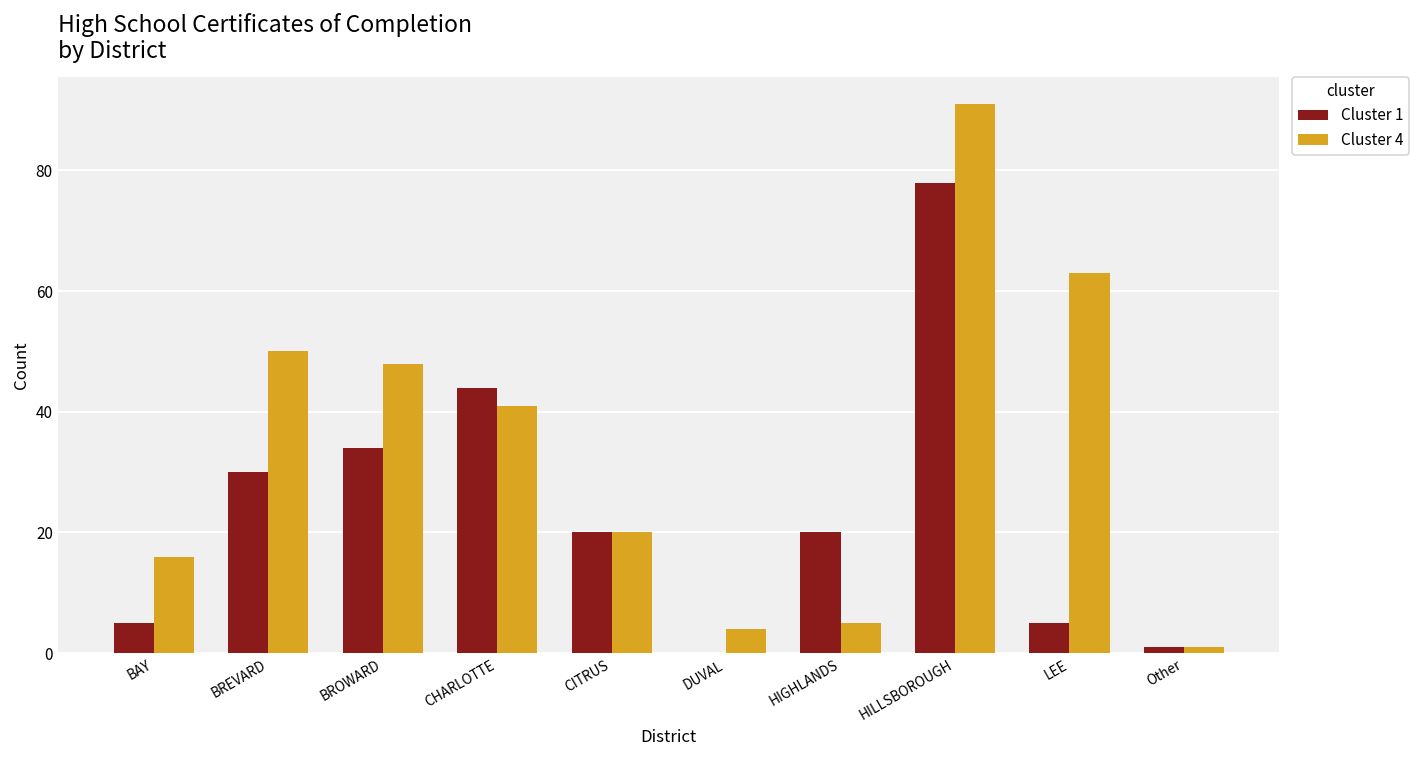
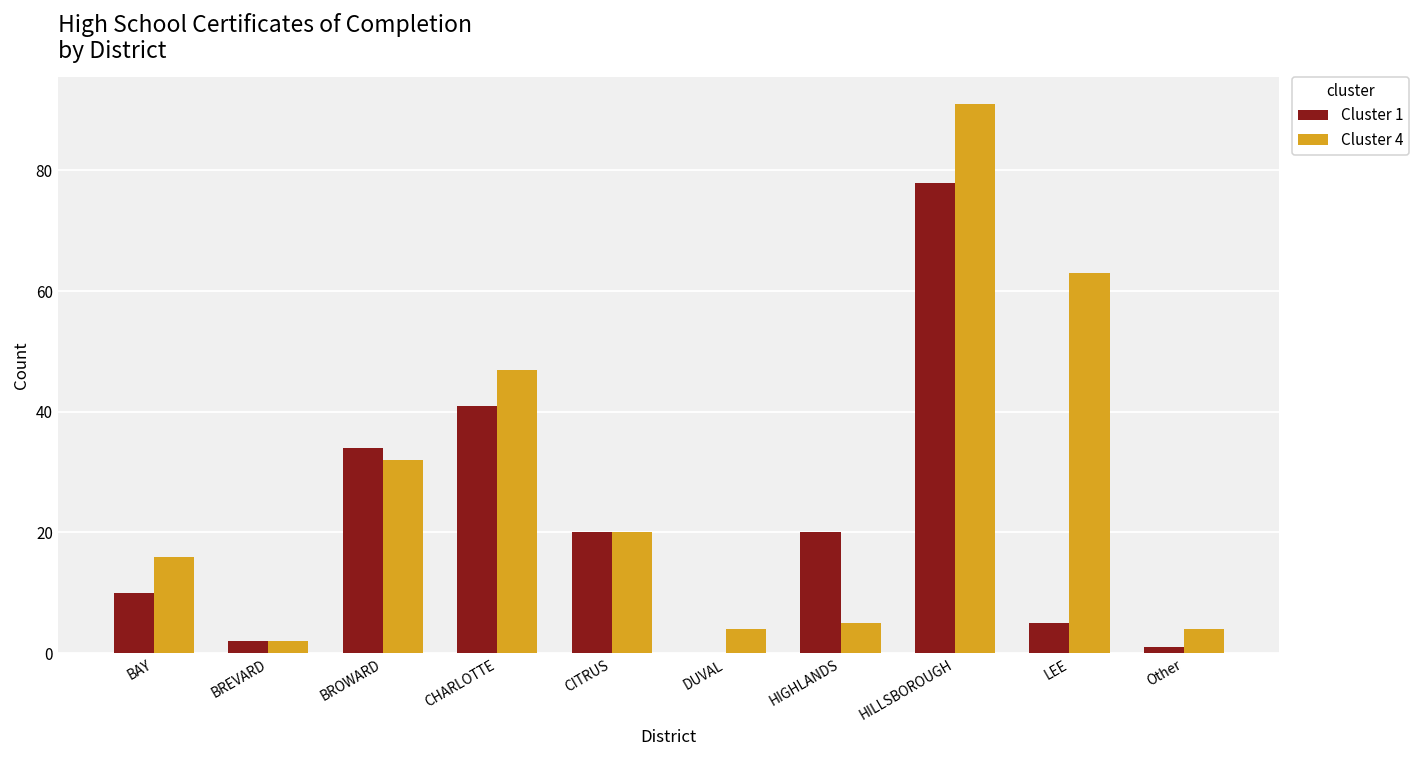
Cluster 1, BAY: 5 -> 10
Cluster 1, BREVARD: 30 -> 2
Cluster 4, BREVARD: 50 -> 2
Cluster 4, BROWARD: 48 -> 32
Cluster 1, CHARLOTTE: 44 -> 41
Cluster 4, CHARLOTTE: 41 -> 47
Cluster 4, Other: 1 -> 4
